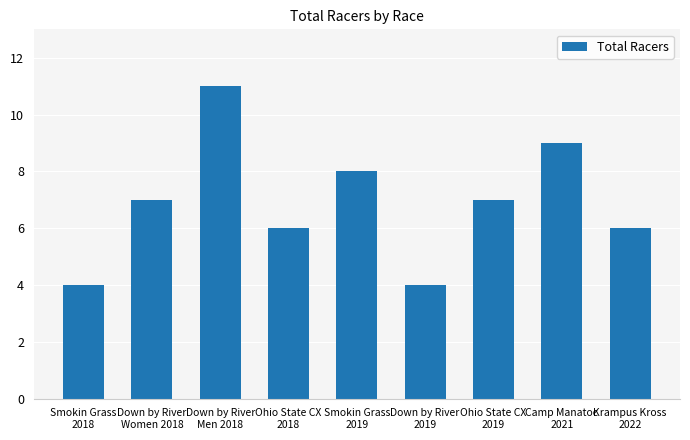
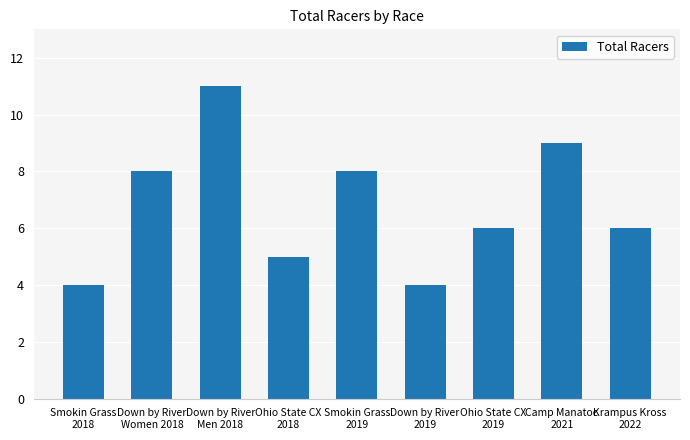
Down by River Women 2018: 7 -> 8
Ohio State CX 2018: 6 -> 5
Ohio State CX 2019: 7 -> 6
